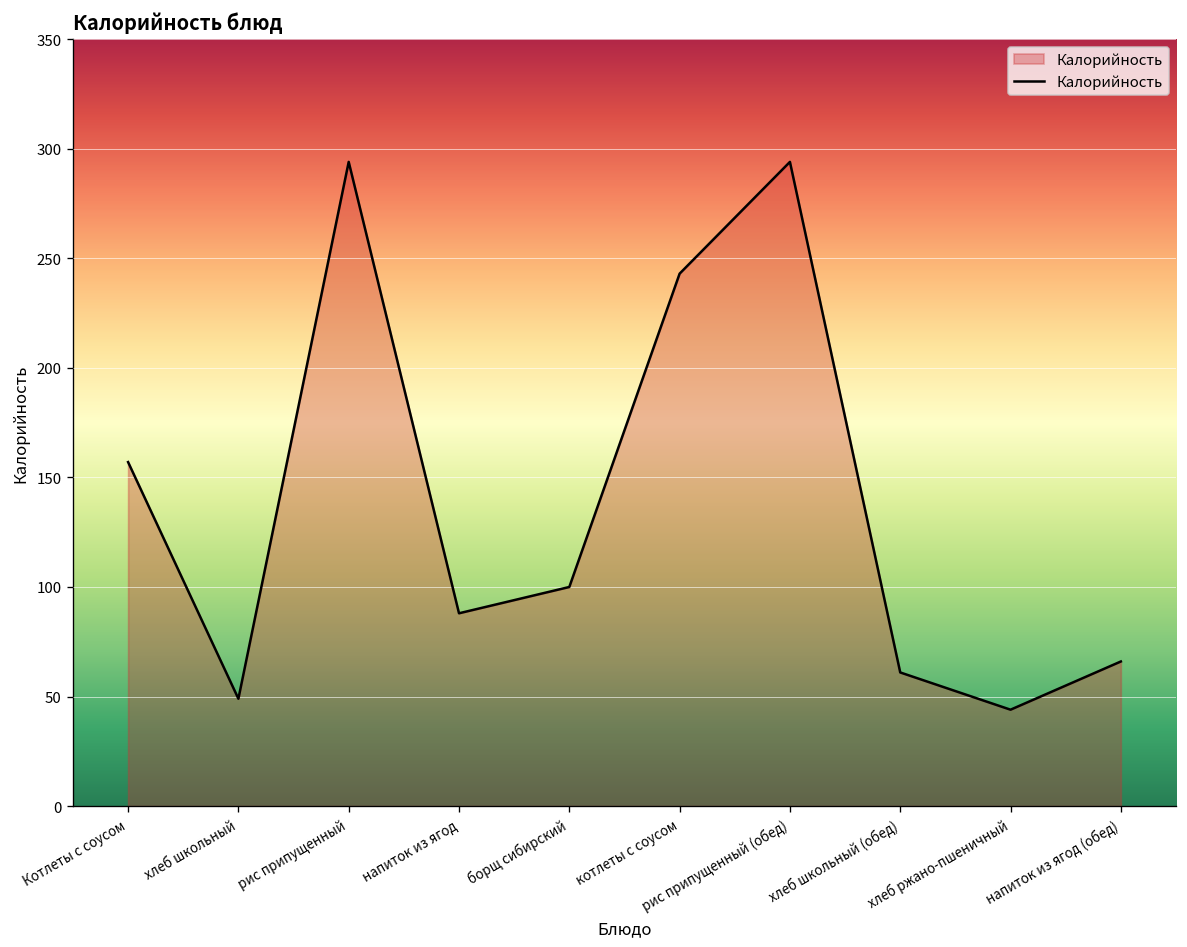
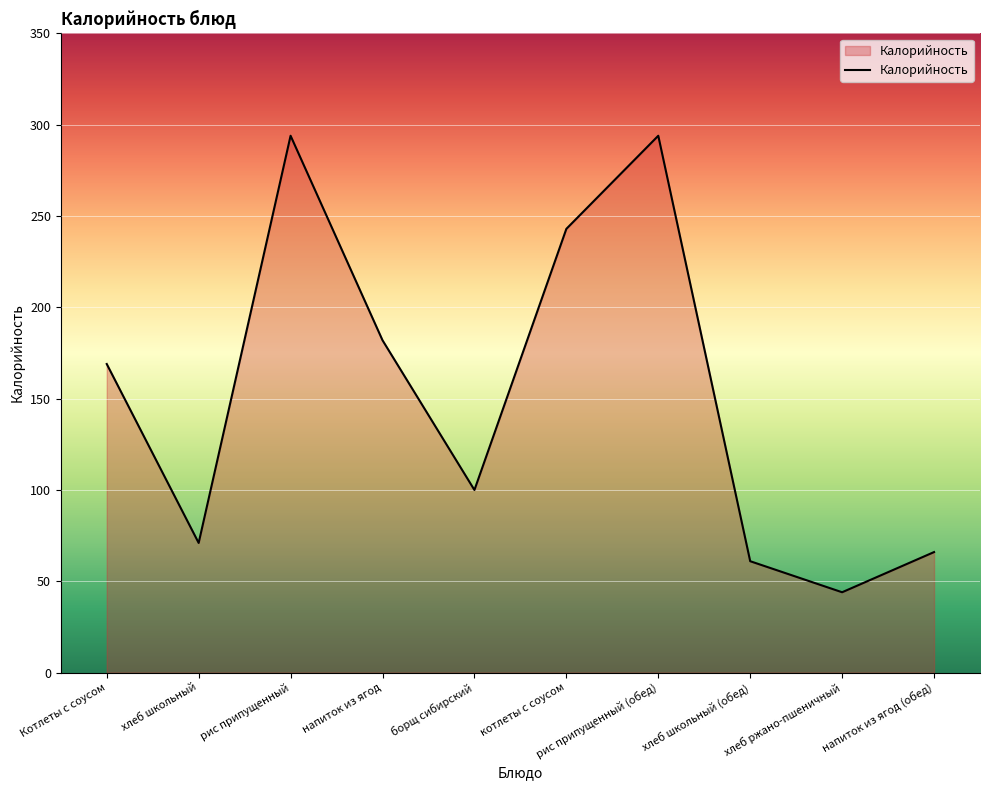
Котлеты с соусом: 157 -> 169
хлеб школьный: 49 -> 71
напиток из ягод: 88 -> 182
